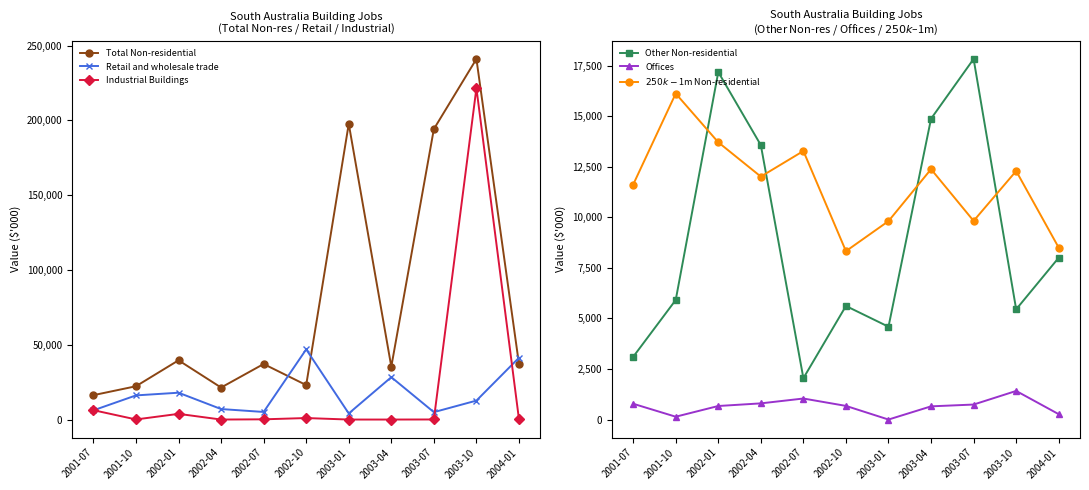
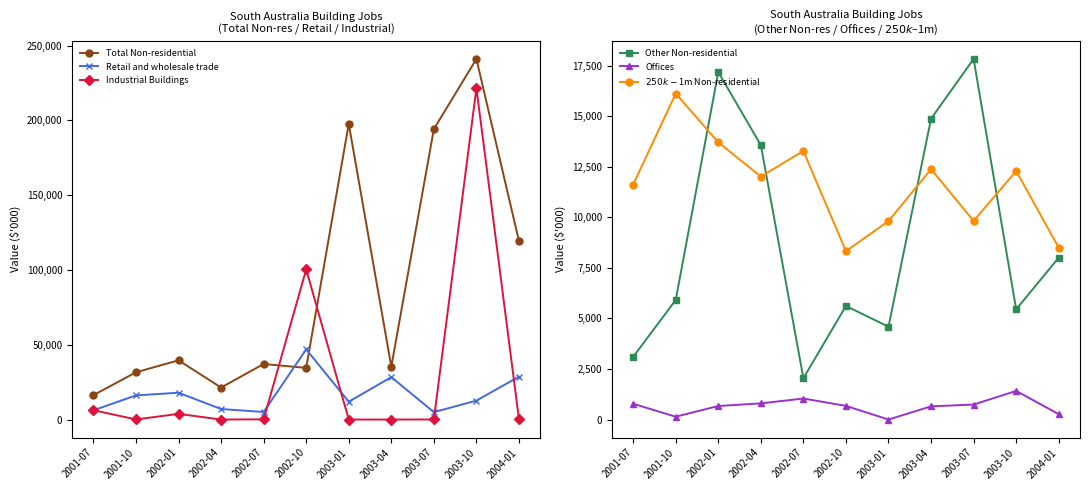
South Australia Building Jobs (Total Non-res / Retail / Industrial), Total Non-residential, 2001-10: 22,000 -> 32,000
South Australia Building Jobs (Total Non-res / Retail / Industrial), Total Non-residential, 2002-10: 23,000 -> 35,000
South Australia Building Jobs (Total Non-res / Retail / Industrial), Industrial Buildings, 2002-10: 1,000 -> 100,000
South Australia Building Jobs (Total Non-res / Retail / Industrial), Retail and wholesale trade, 2003-01: 4,000 -> 12,000
South Australia Building Jobs (Total Non-res / Retail / Industrial), Total Non-residential, 2004-01: 37,000 -> 119,000
South Australia Building Jobs (Total Non-res / Retail / Industrial), Retail and wholesale trade, 2004-01: 41,000 -> 29,000
